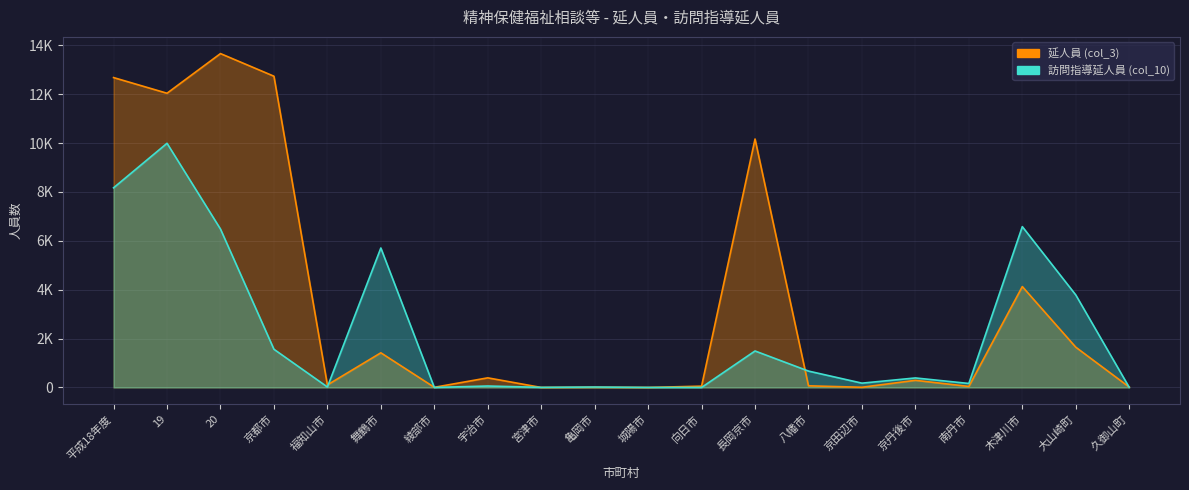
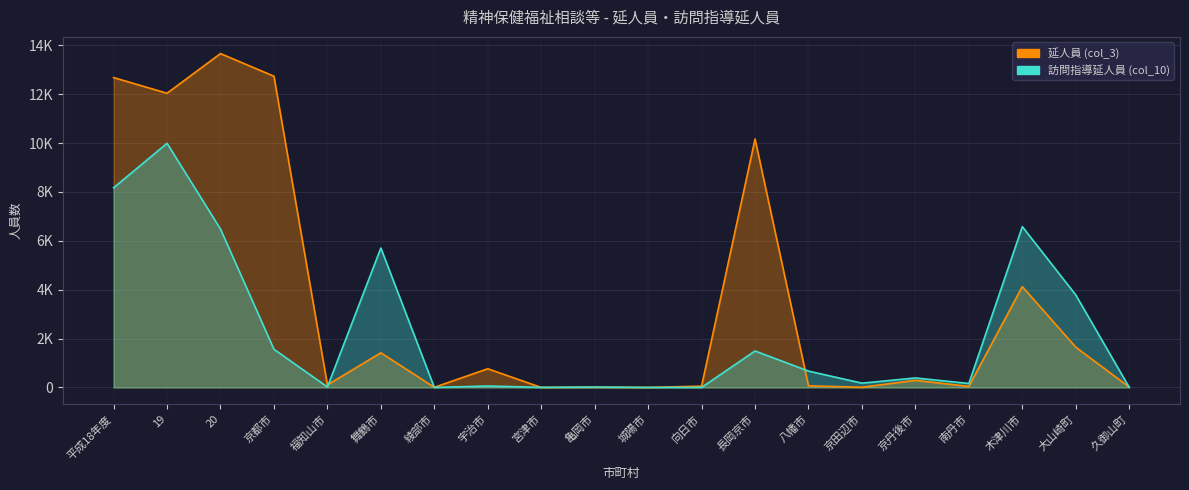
延人員 (col_3), 宇治市: 400 -> 800
